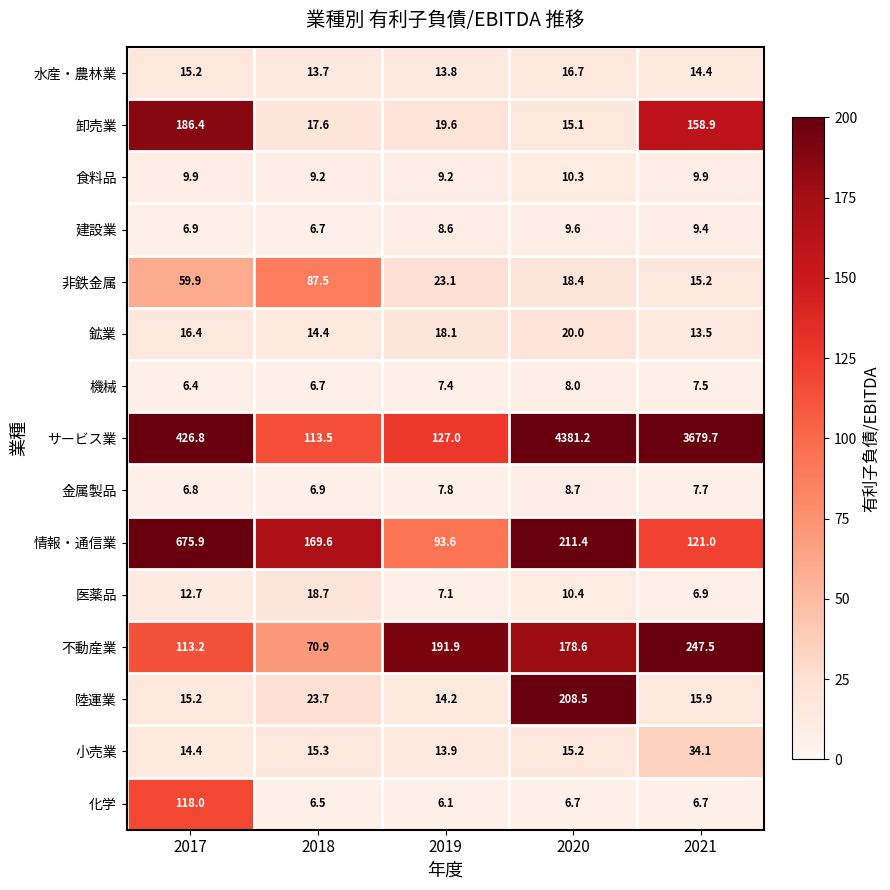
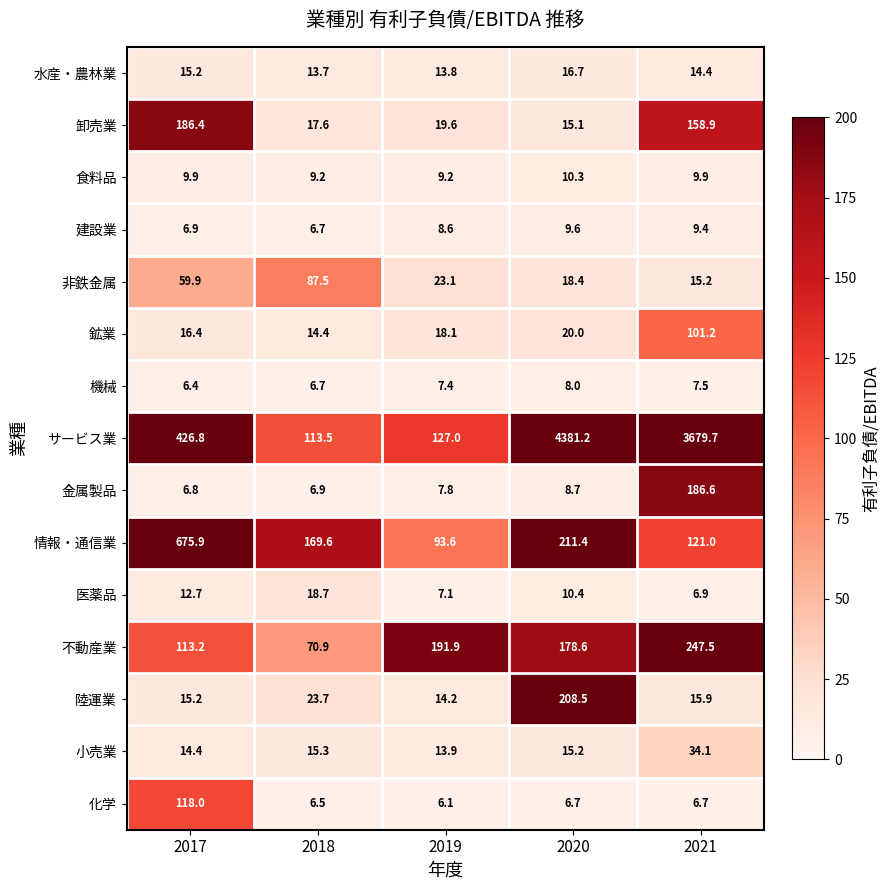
鉱業, 2021: 13.5 -> 101.2
金属製品, 2021: 7.7 -> 186.6
